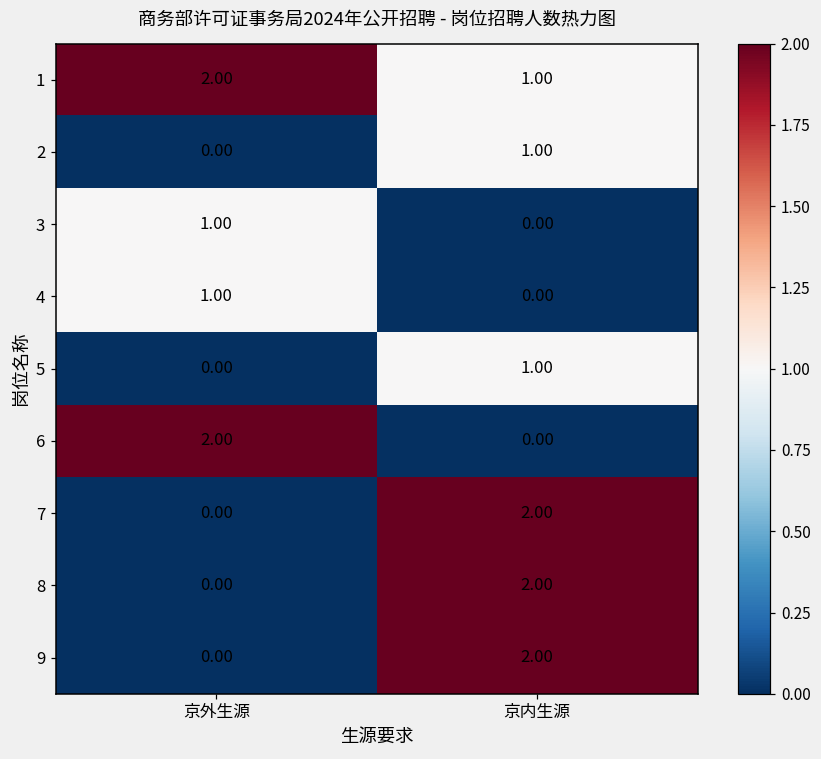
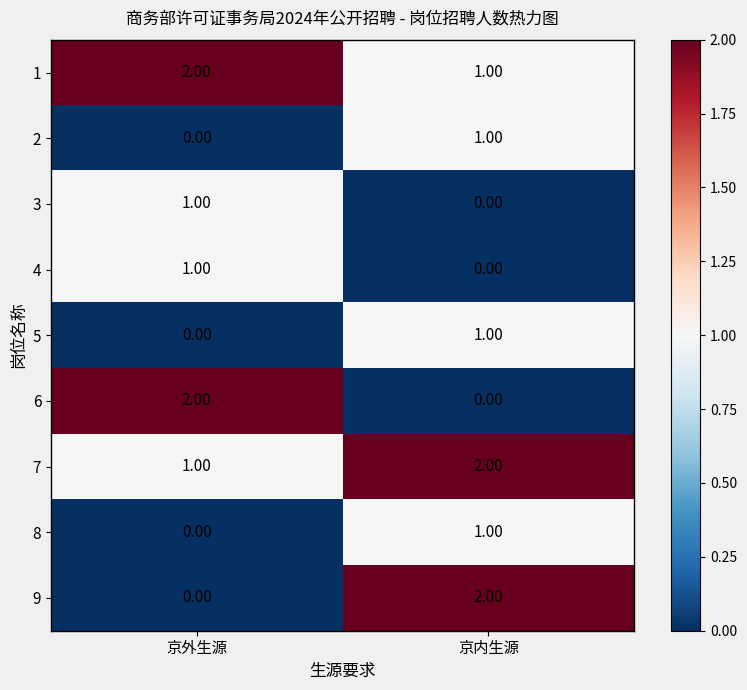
7, 京外生源: 0.00 -> 1.00
8, 京内生源: 2.00 -> 1.00
